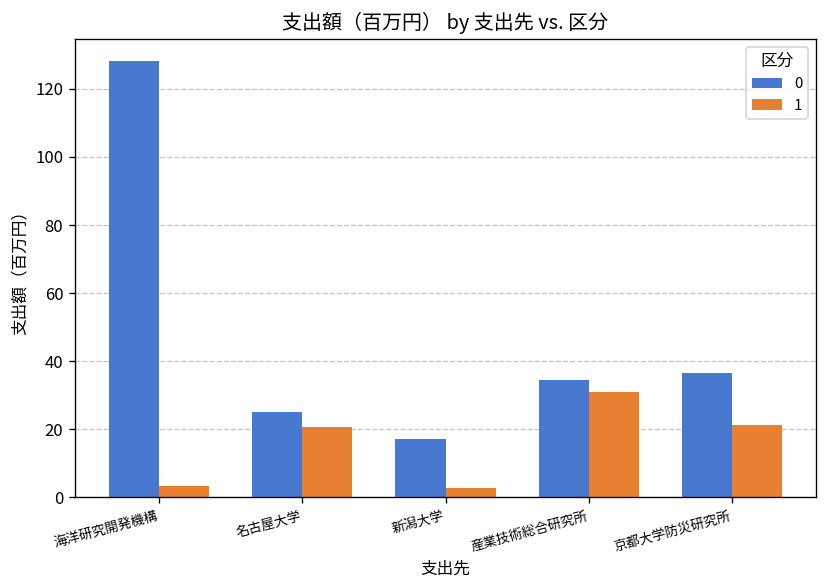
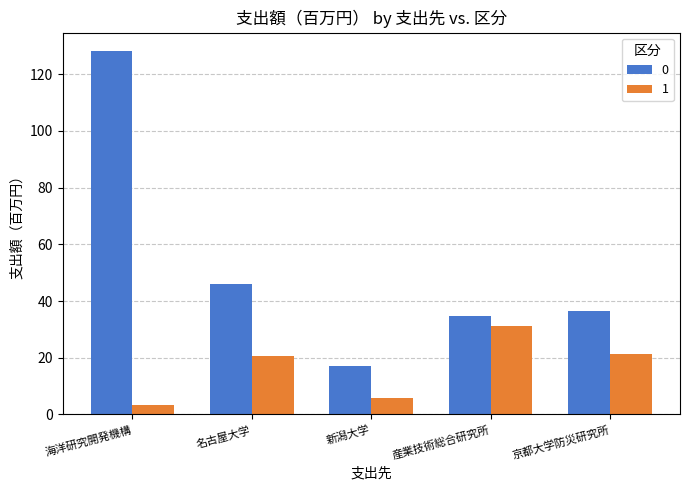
0, 名古屋大学: 25 -> 46
1, 新潟大学: 3 -> 6
